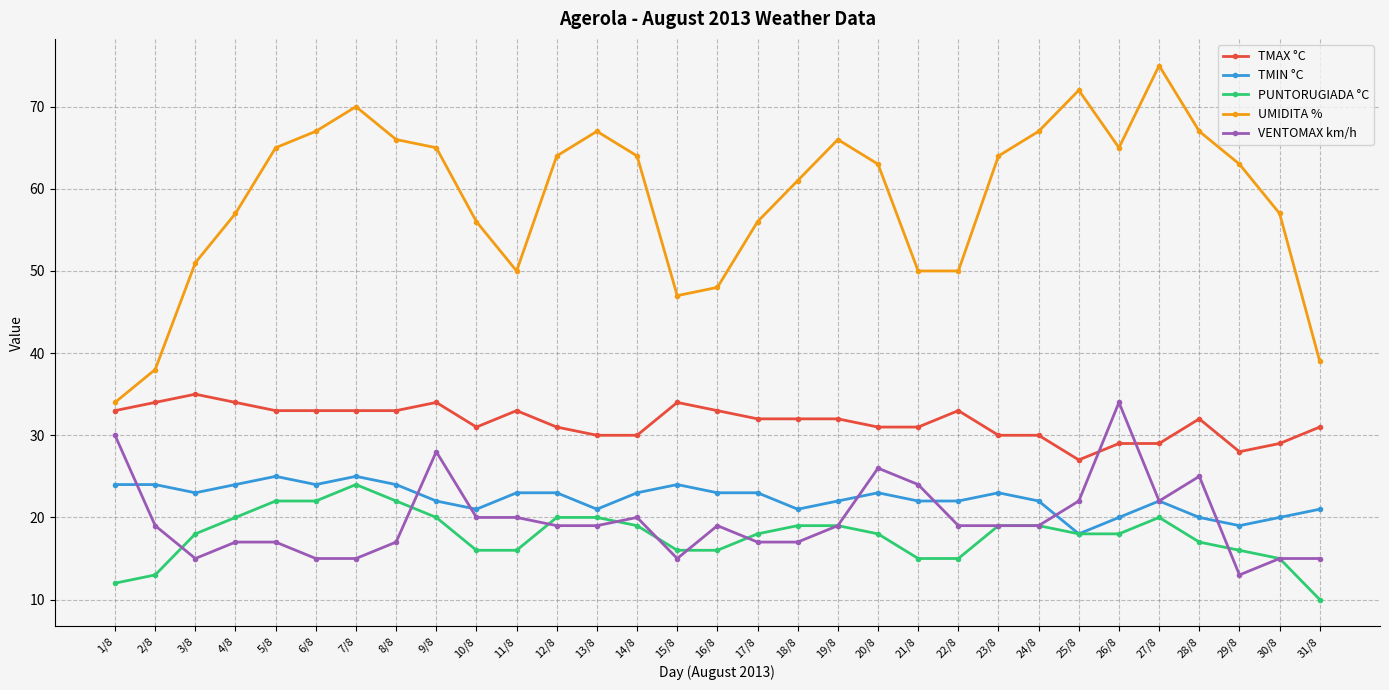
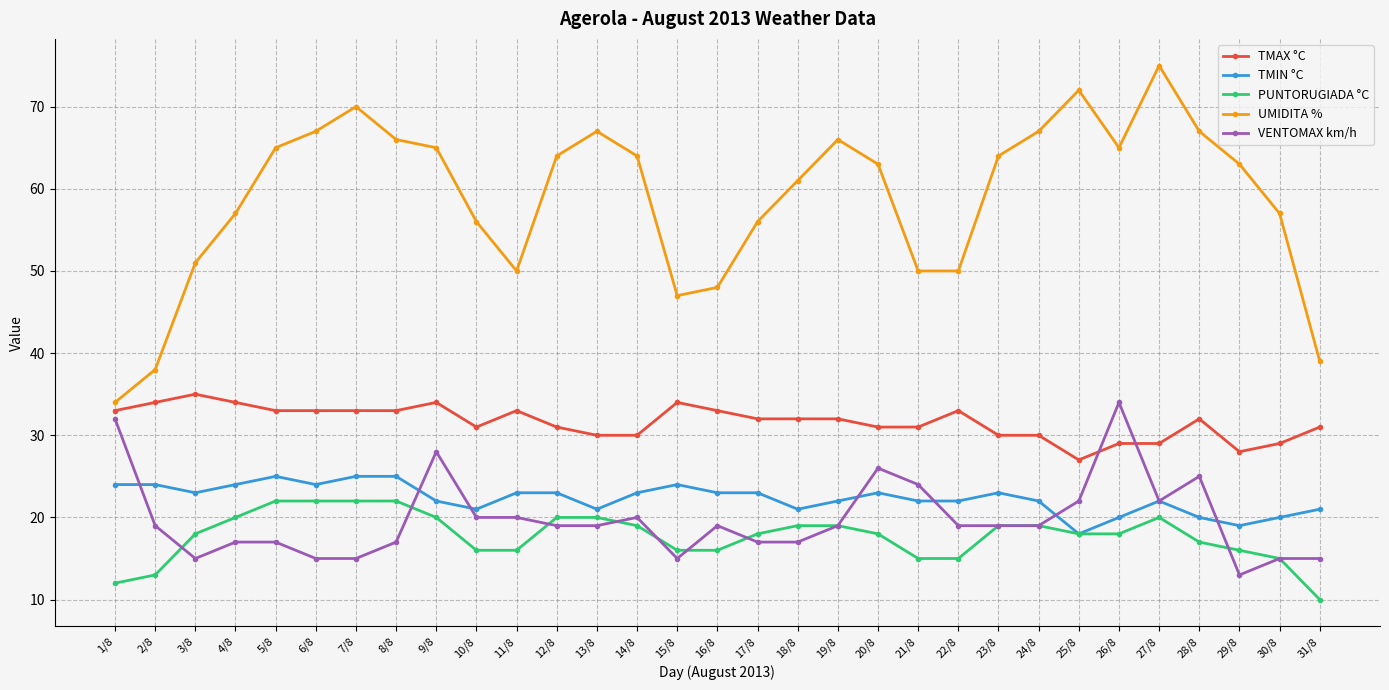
VENTOMAX km/h, 1/8: 30 -> 32
PUNTORUGIADA °C, 7/8: 24 -> 22
TMIN °C, 8/8: 24 -> 25
